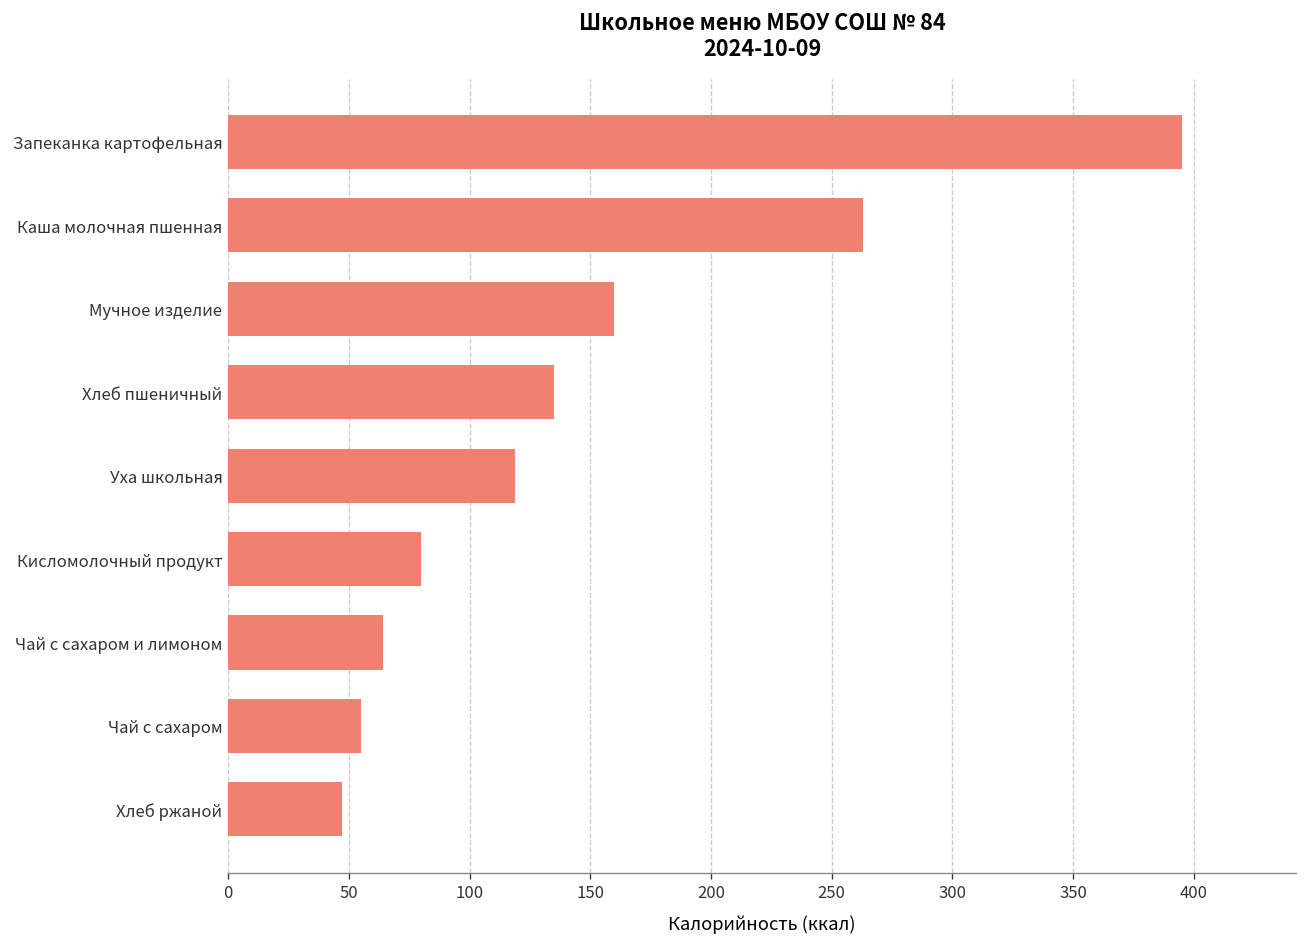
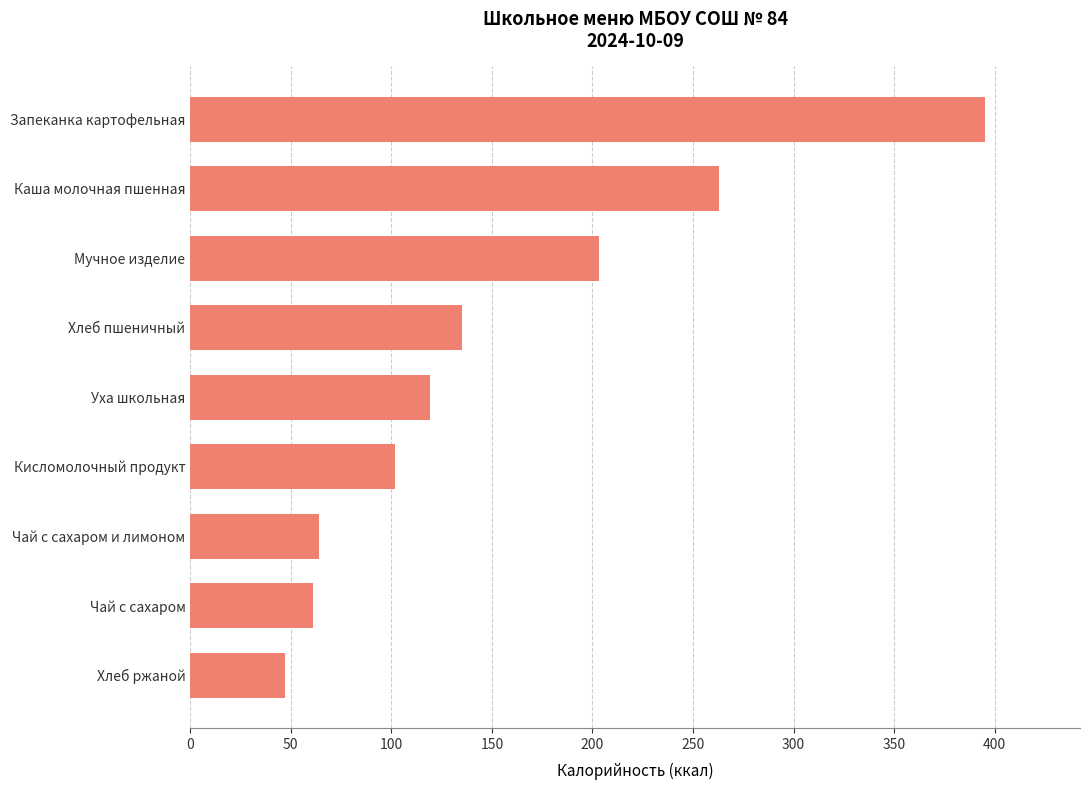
Мучное изделие: 160 -> 203
Кисломолочный продукт: 80 -> 102
Чай с сахаром: 55 -> 61
